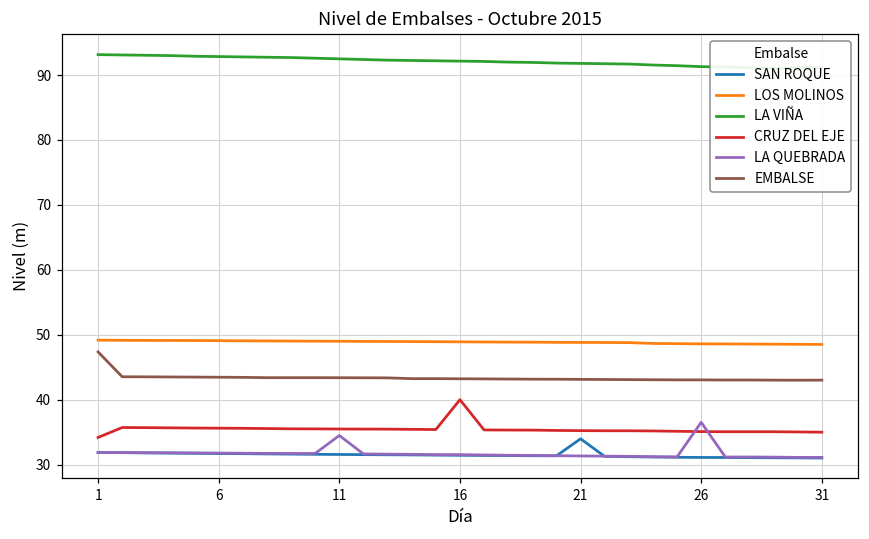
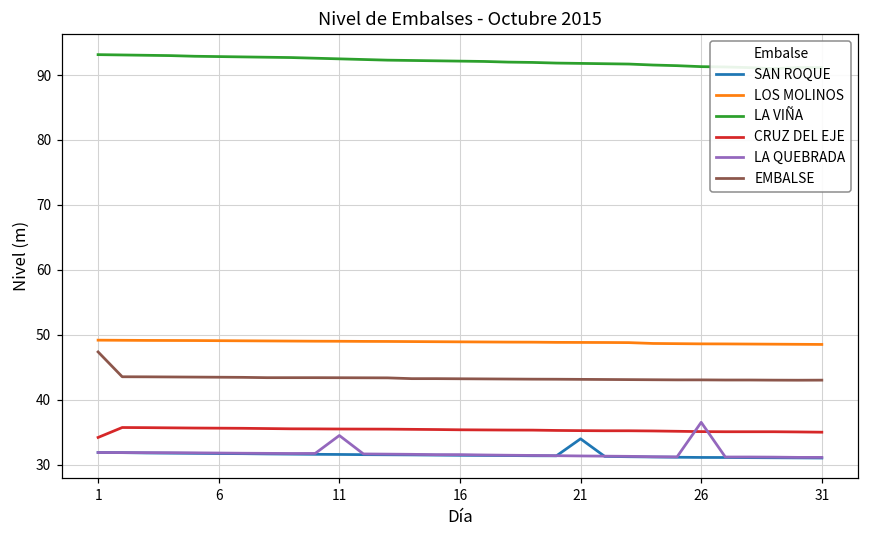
CRUZ DEL EJE, 16: 40 -> 35
